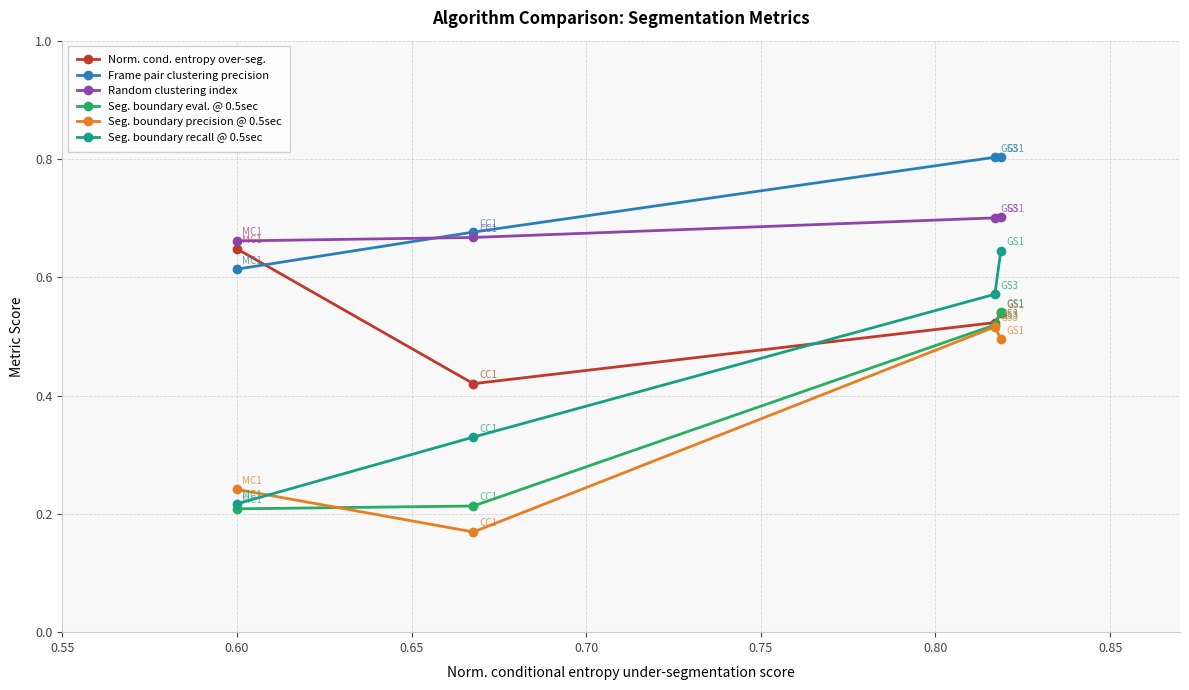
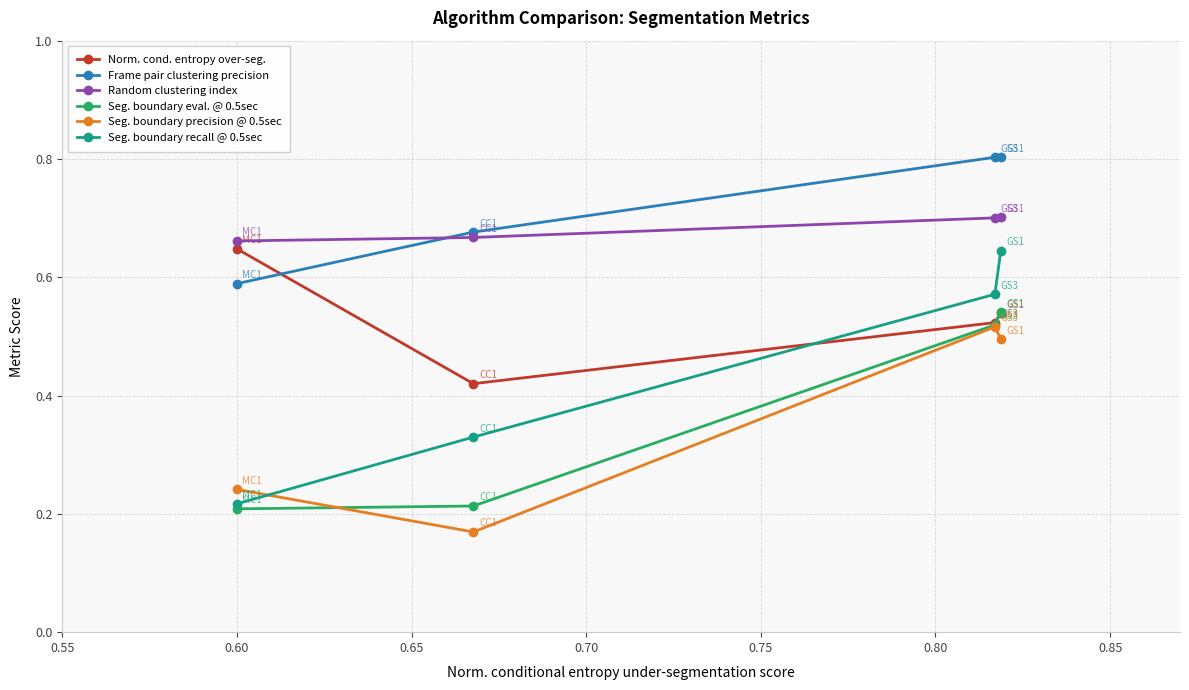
Frame pair clustering precision, 0.60: 0.61 -> 0.59
